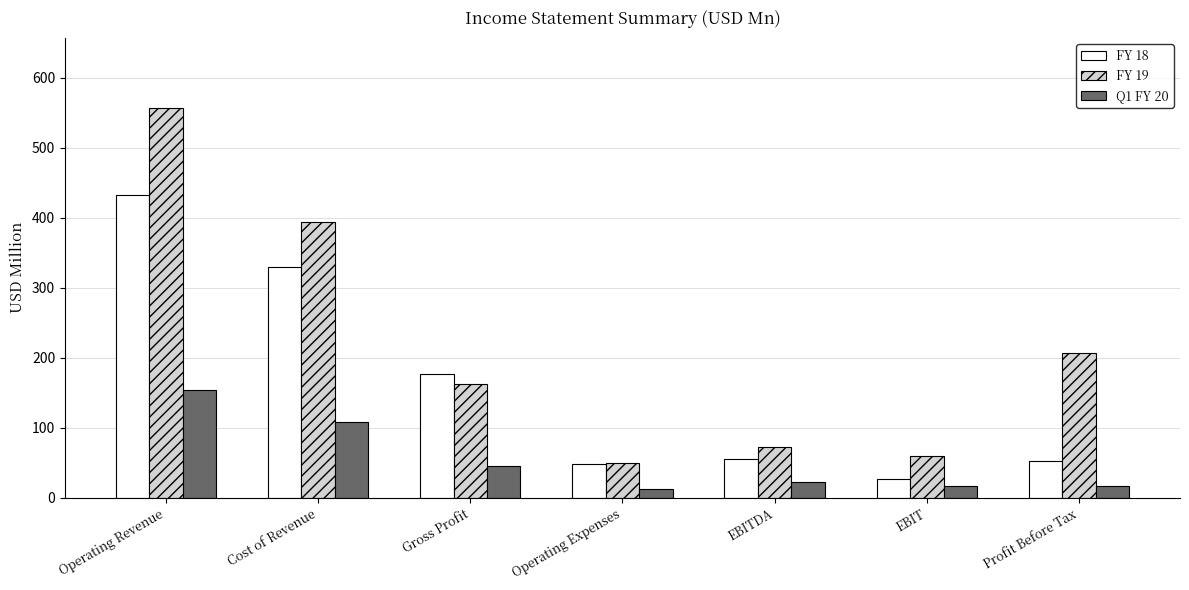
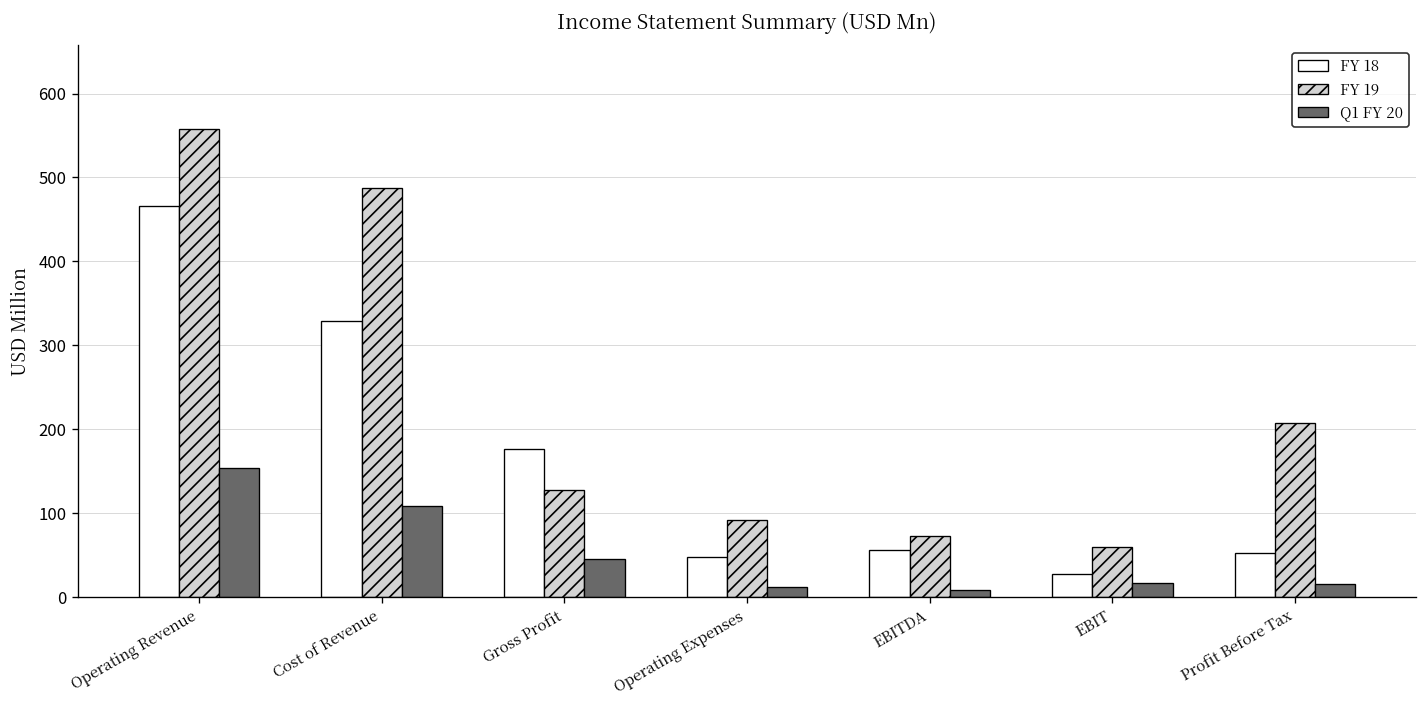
FY 18, Operating Revenue: 430 -> 470
FY 19, Cost of Revenue: 390 -> 490
FY 19, Gross Profit: 160 -> 130
FY 19, Operating Expenses: 50 -> 90
Q1 FY 20, EBITDA: 20 -> 10
